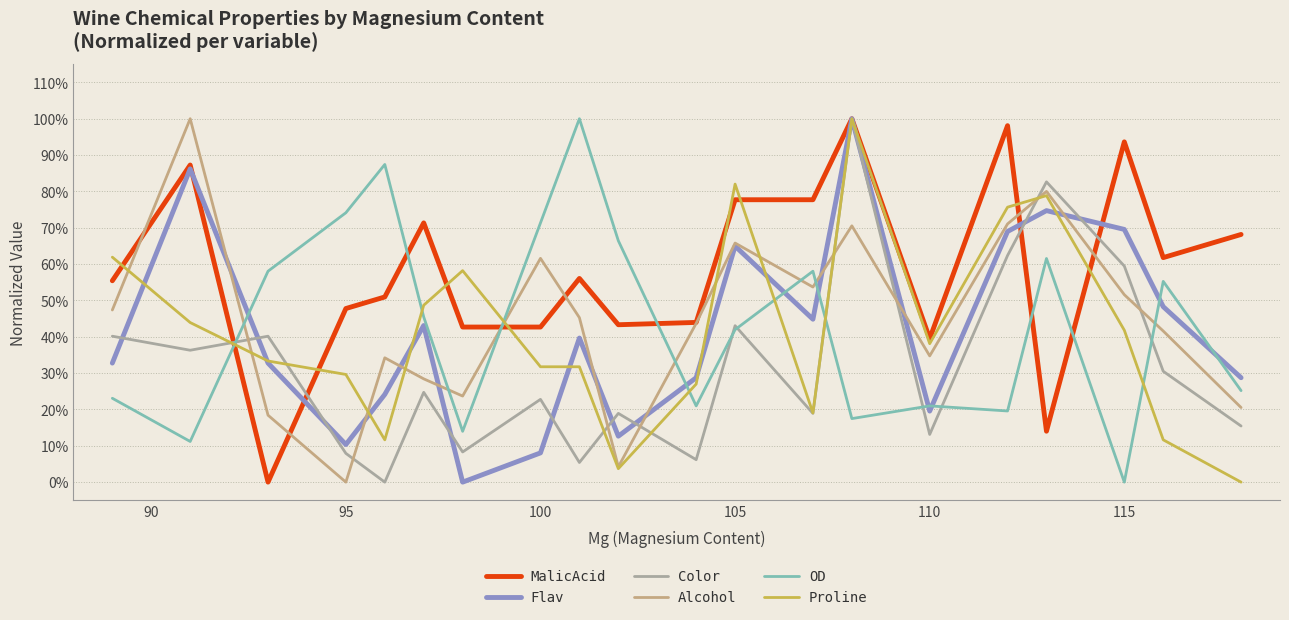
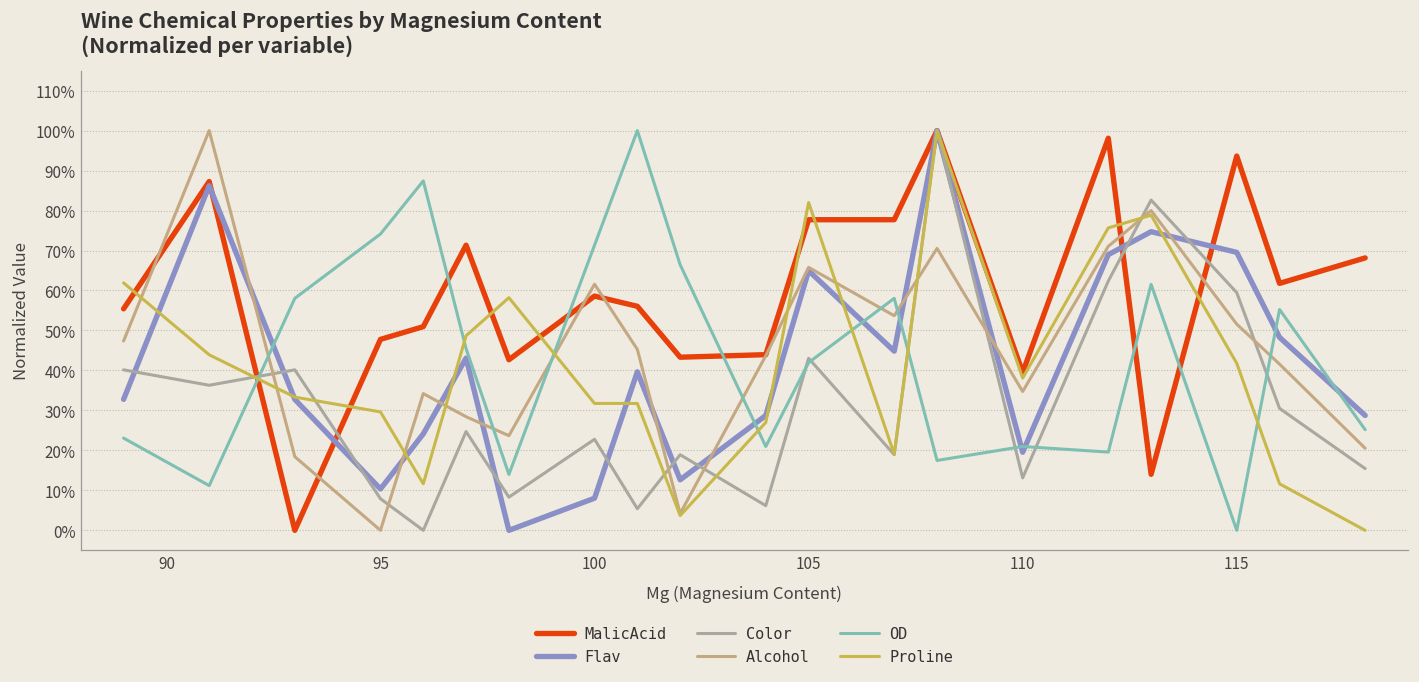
MalicAcid, 100: 43% -> 59%
